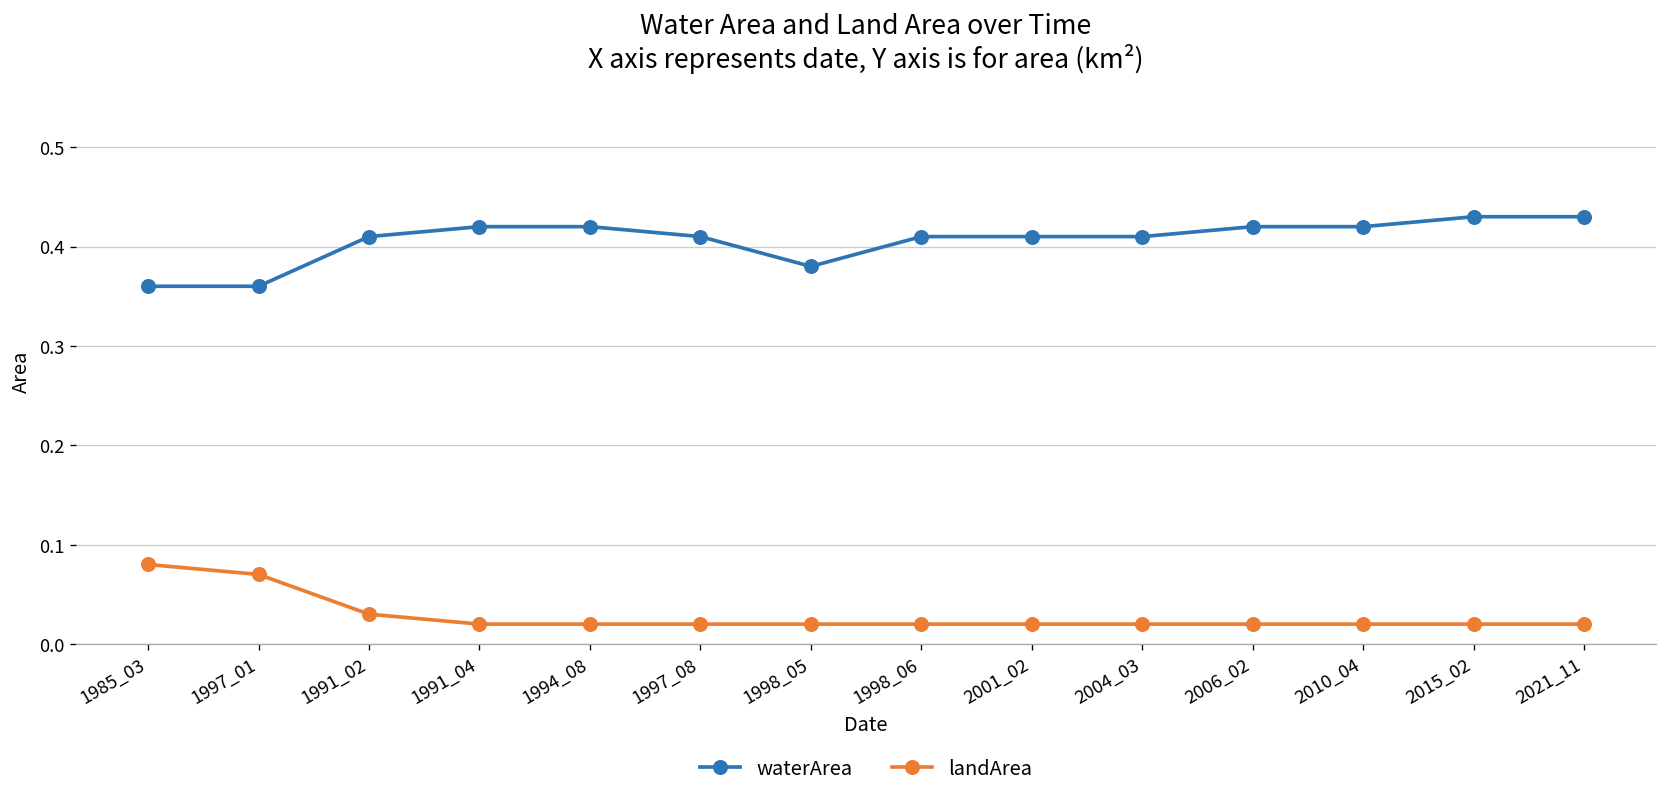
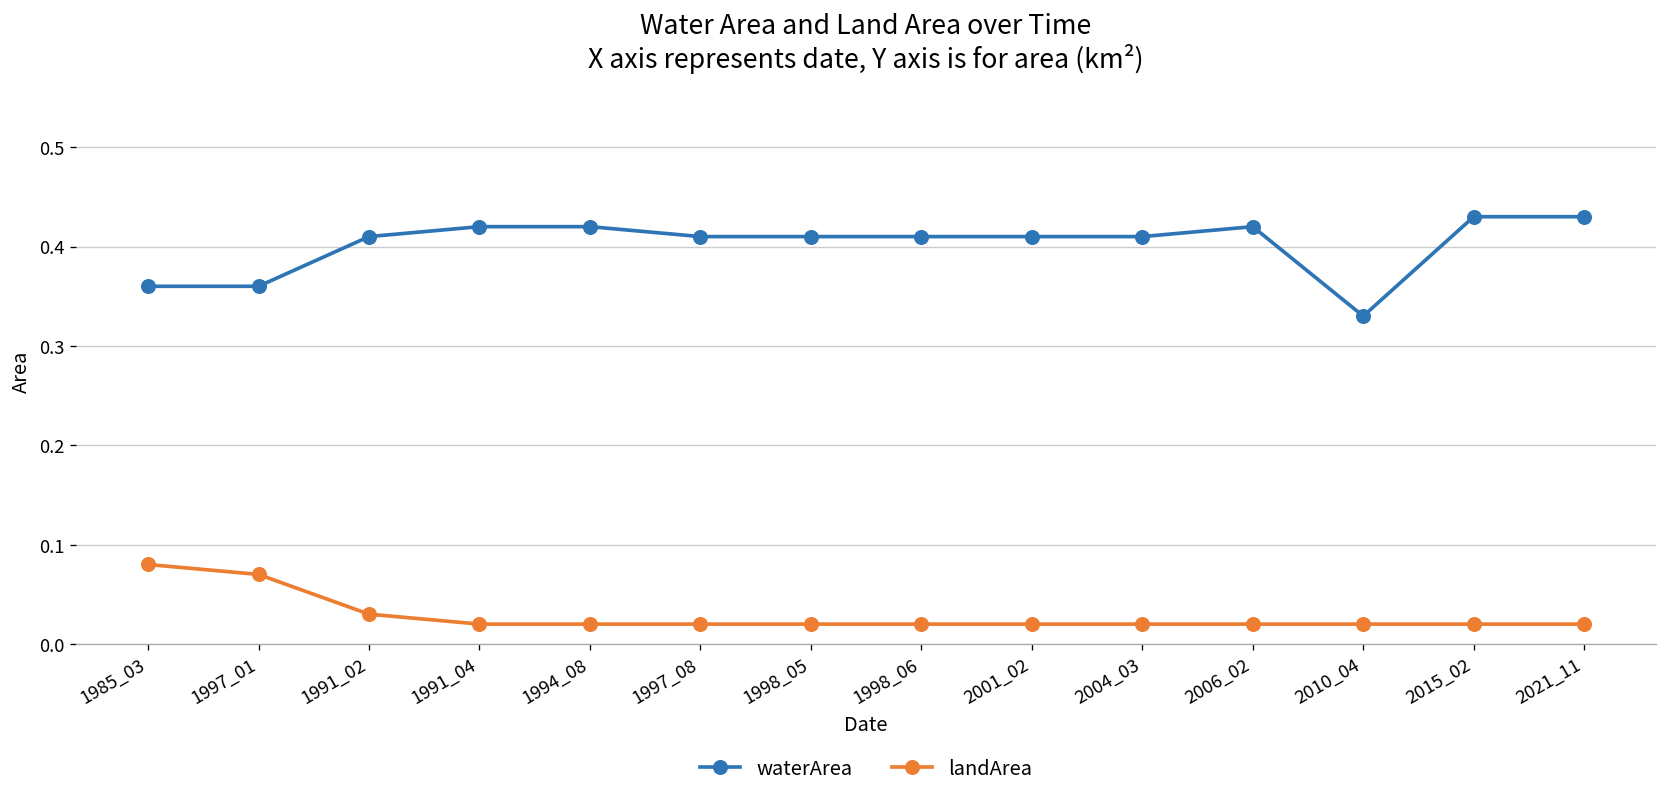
waterArea, 1998_05: 0.38 -> 0.41
waterArea, 2010_04: 0.42 -> 0.33
